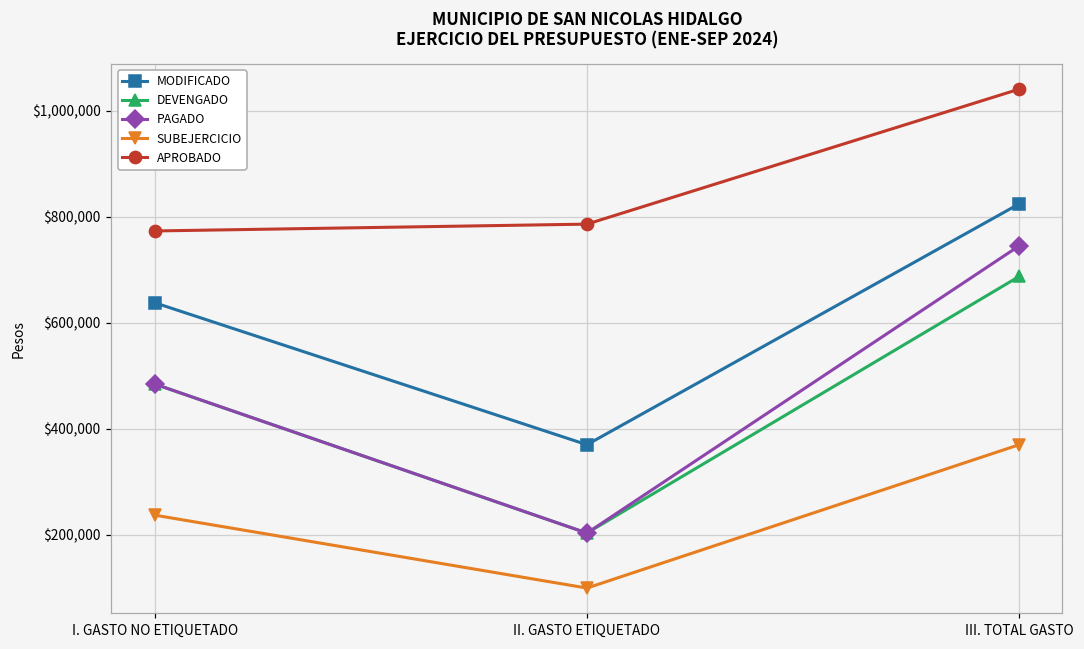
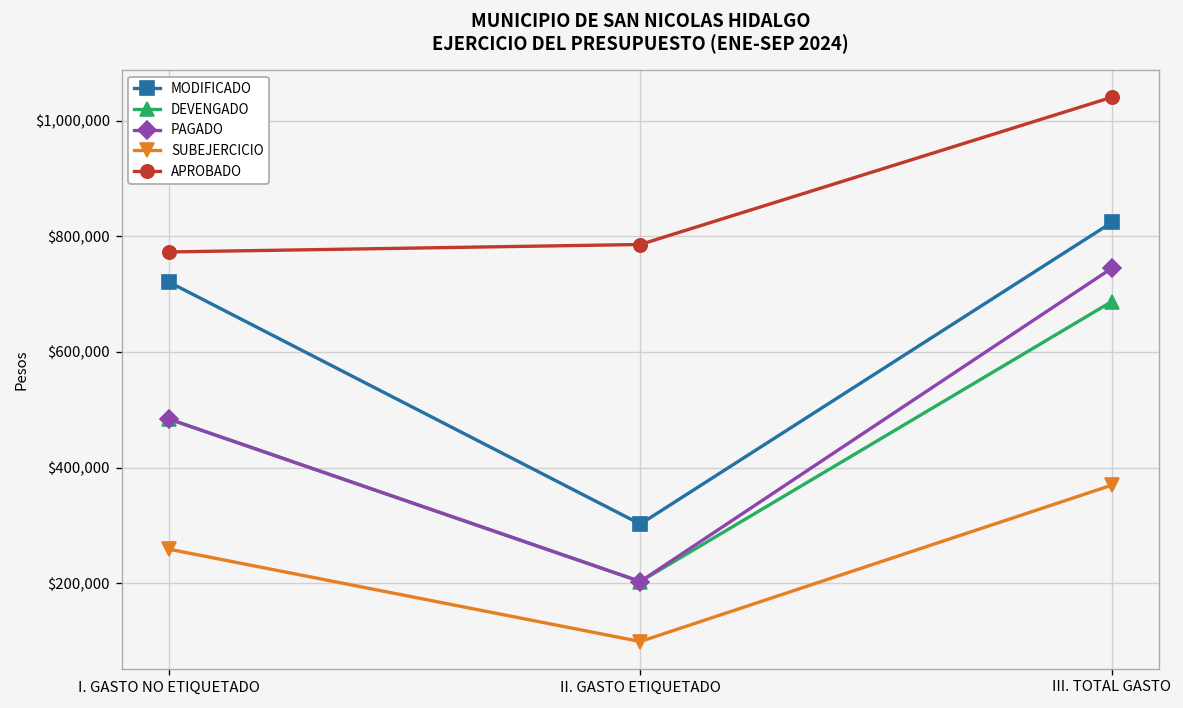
MODIFICADO, I. GASTO NO ETIQUETADO: $640,000 -> $720,000
SUBEJERCICIO, I. GASTO NO ETIQUETADO: $240,000 -> $260,000
MODIFICADO, II. GASTO ETIQUETADO: $370,000 -> $300,000
